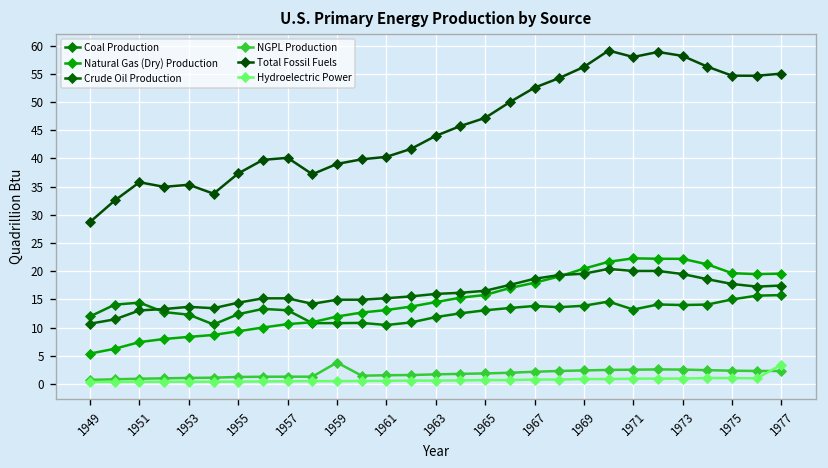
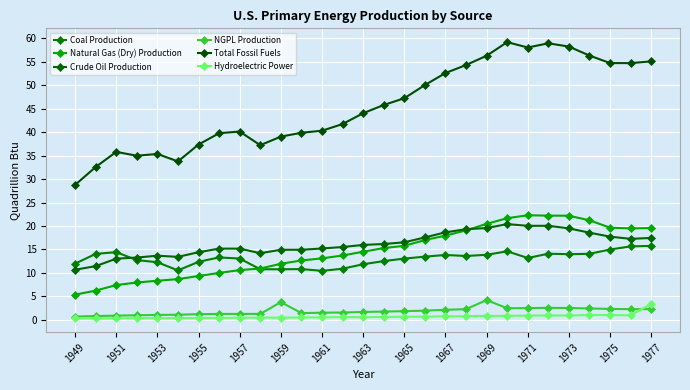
NGPL Production, 1969: 2 -> 4
